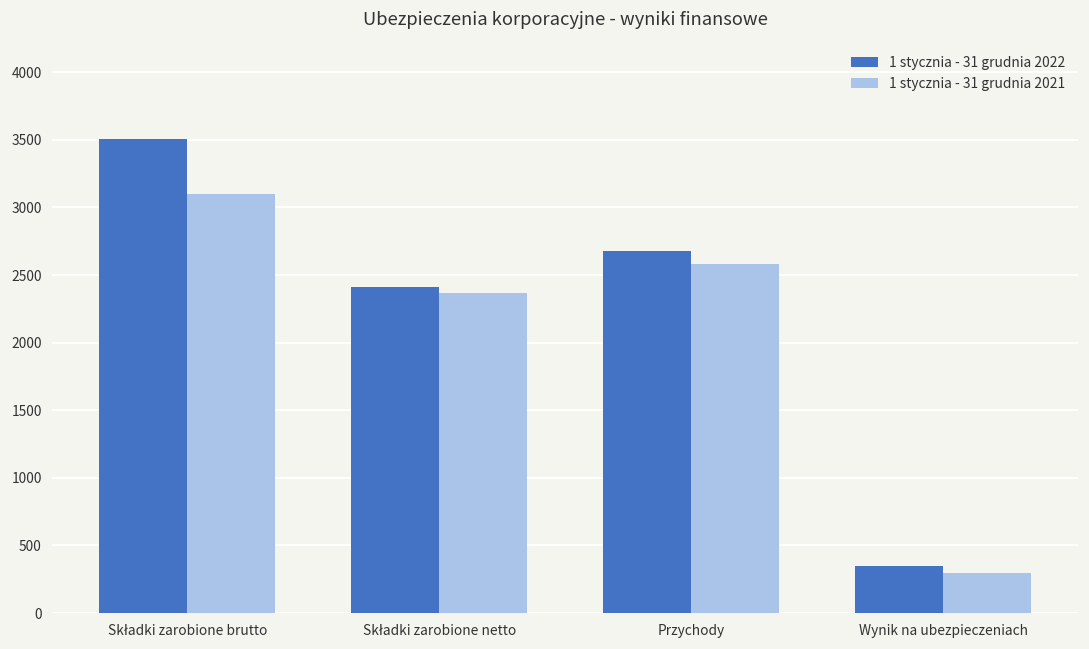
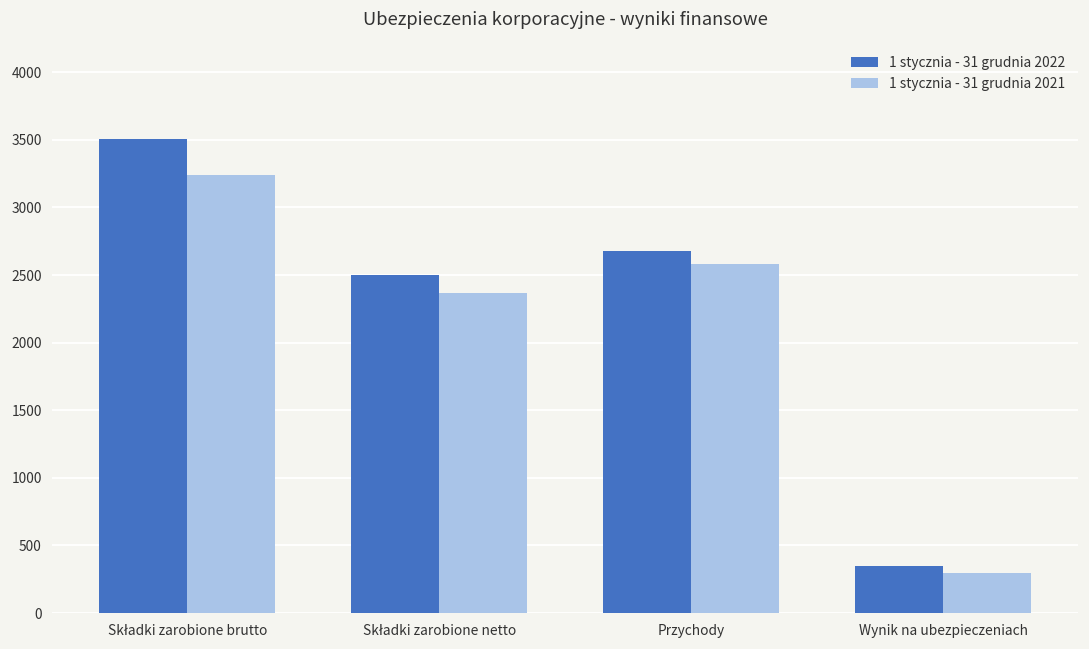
1 stycznia - 31 grudnia 2021, Składki zarobione brutto: 3100 -> 3240
1 stycznia - 31 grudnia 2022, Składki zarobione netto: 2410 -> 2500
